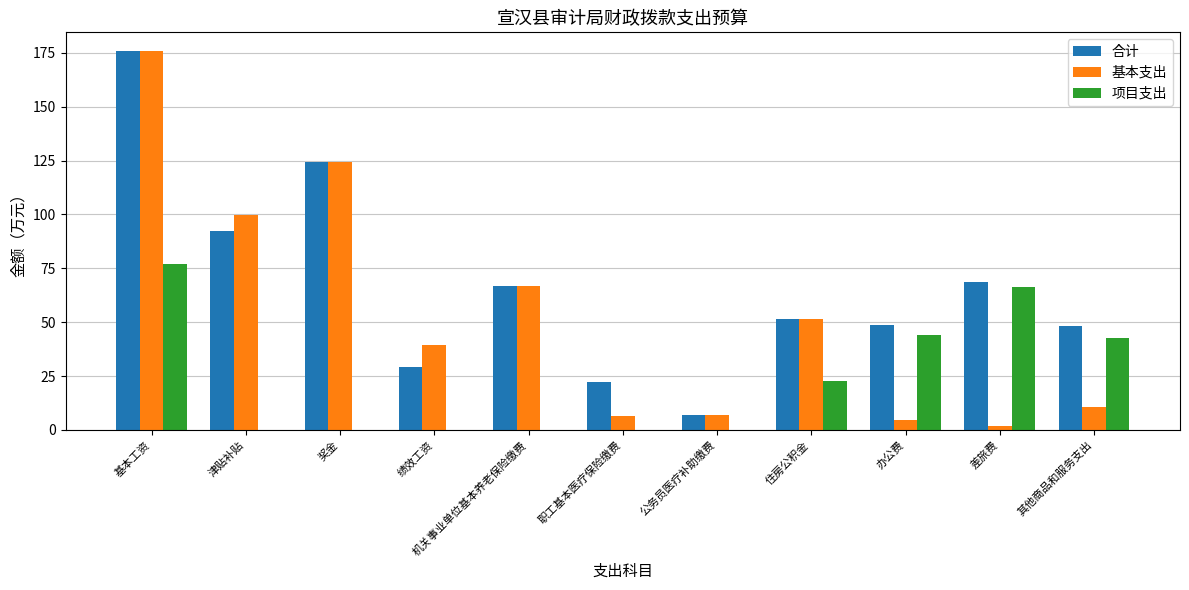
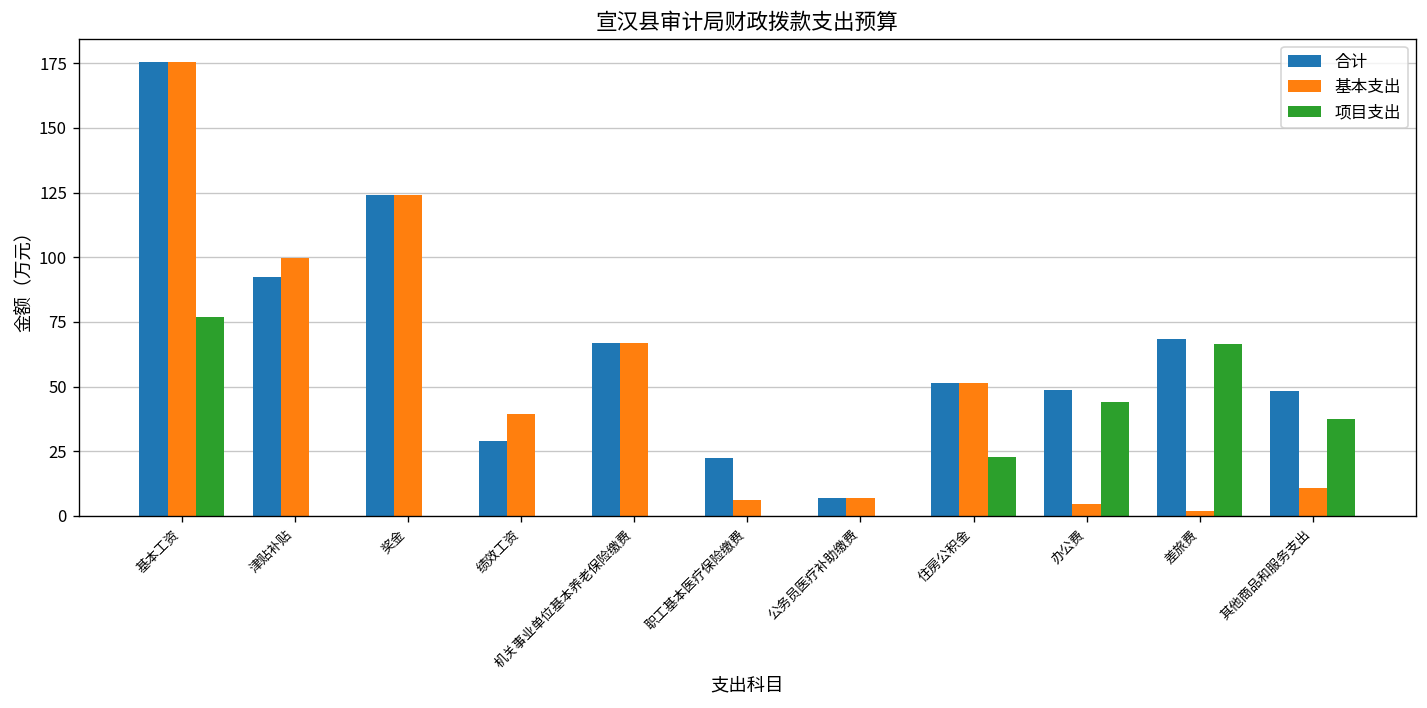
项目支出, 其他商品和服务支出: 43 -> 38
